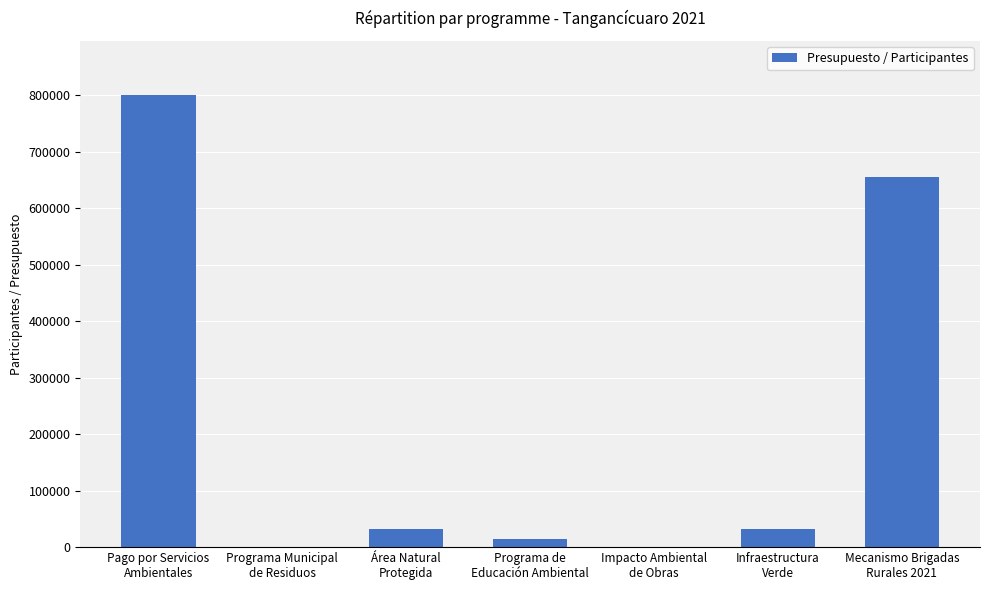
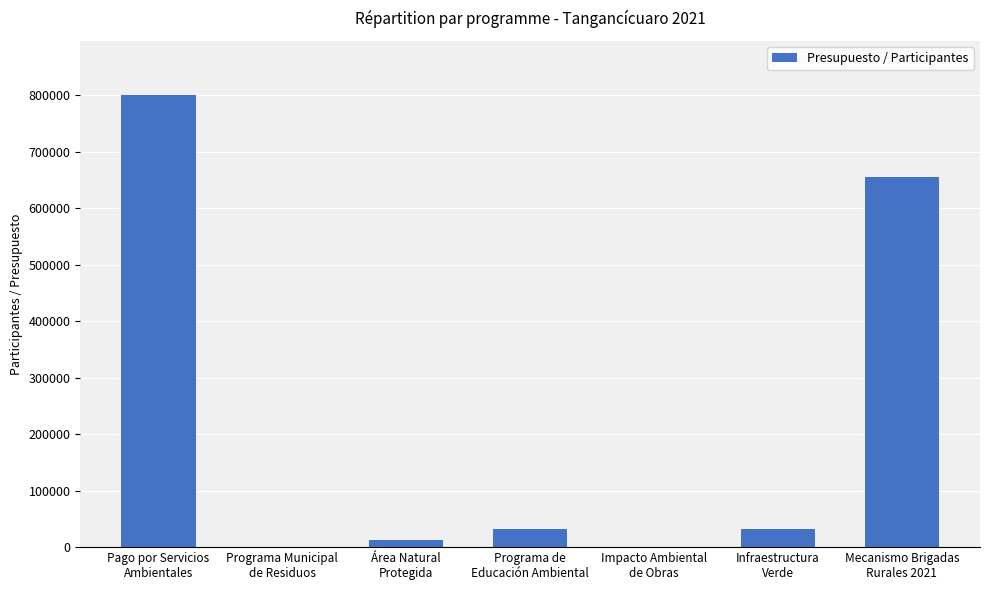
Área Natural Protegida: 30000 -> 10000
Programa de Educación Ambiental: 10000 -> 30000
